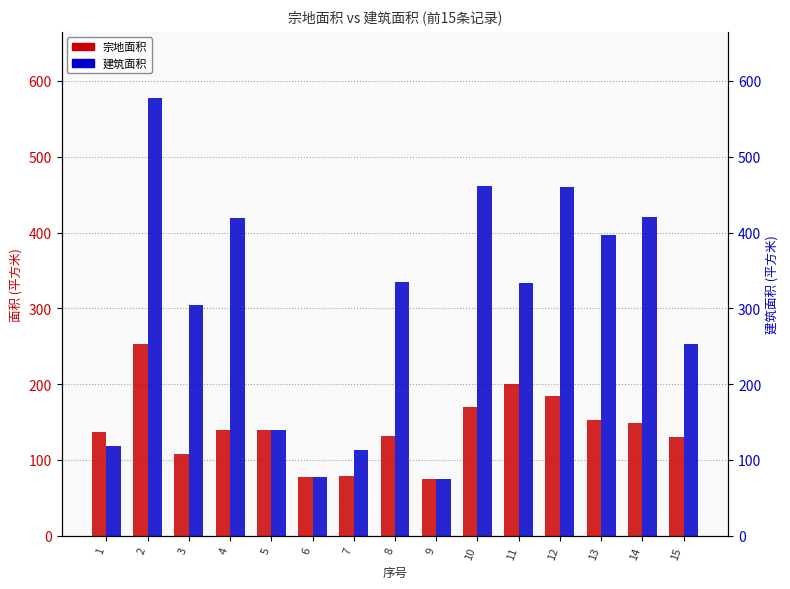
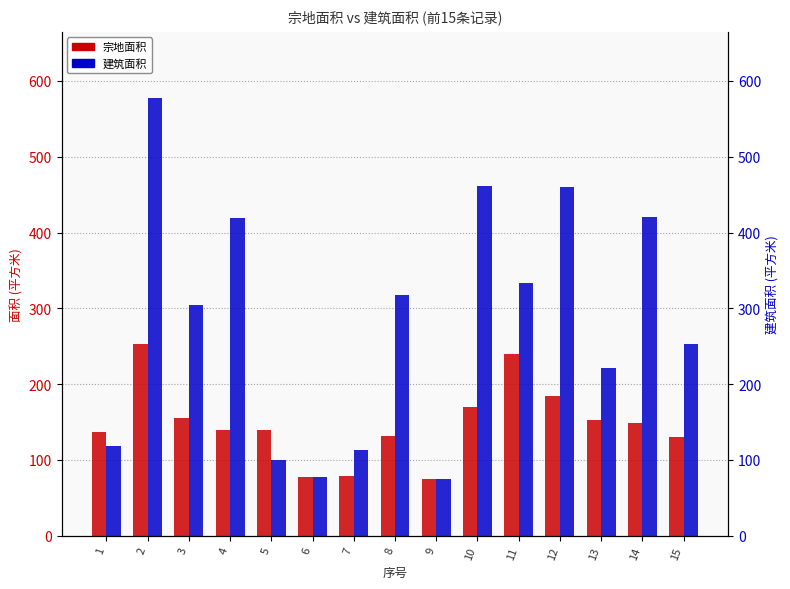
宗地面积, 3: 110 -> 160
建筑面积, 5: 140 -> 100
建筑面积, 8: 330 -> 320
宗地面积, 11: 200 -> 240
建筑面积, 13: 400 -> 220
